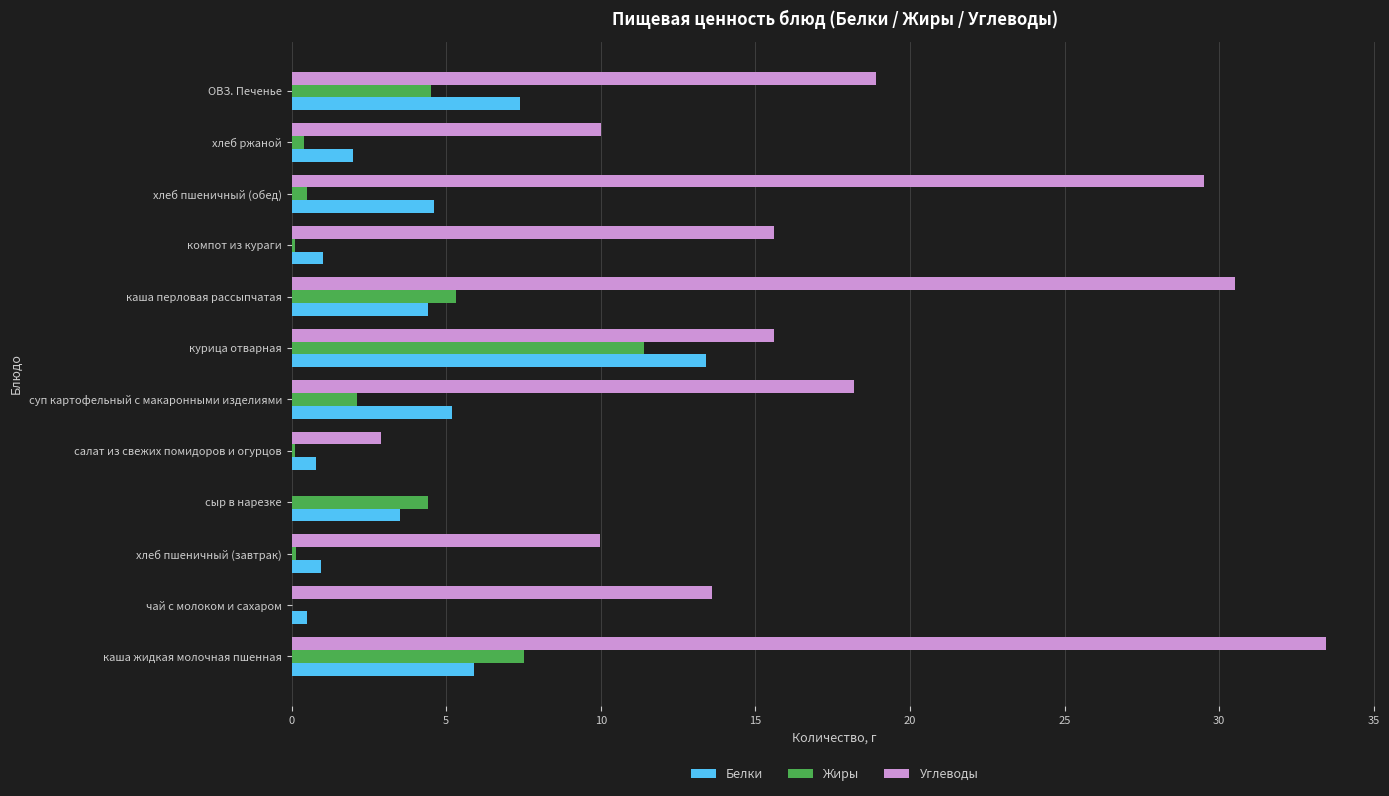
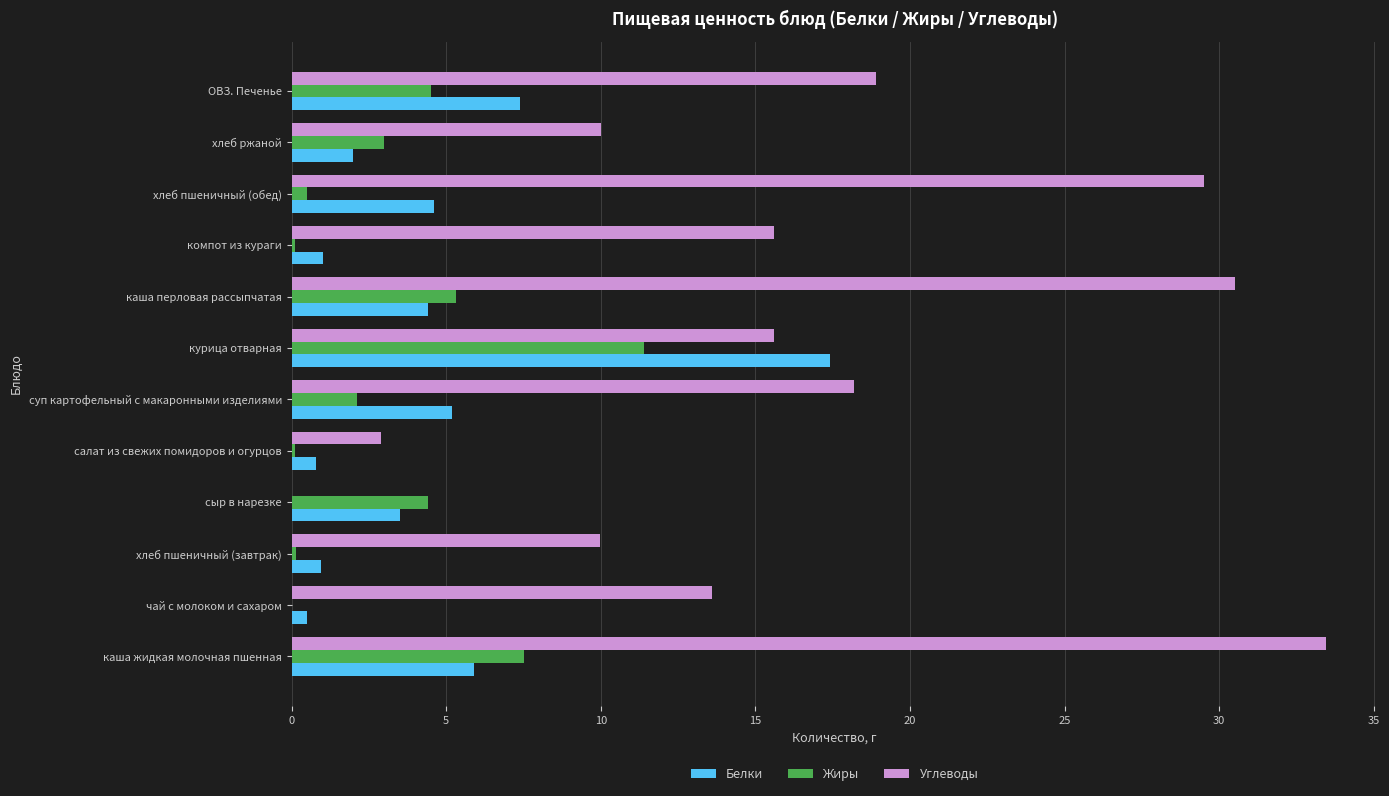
Жиры, хлеб ржаной: 0.4 -> 3.0
Белки, курица отварная: 13.4 -> 17.4
